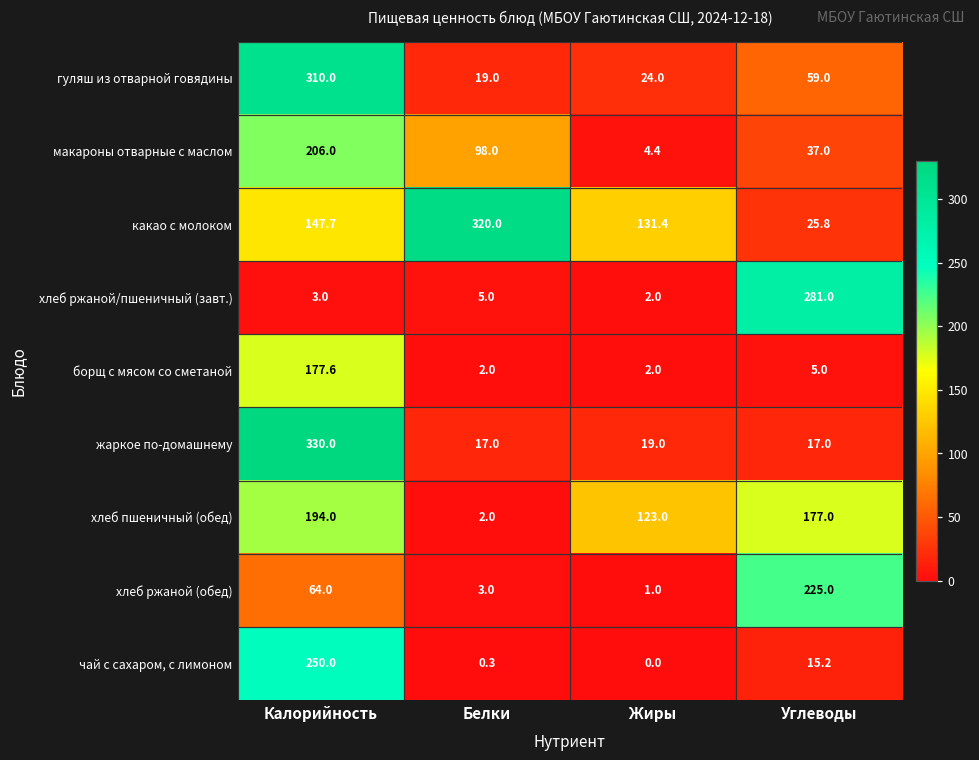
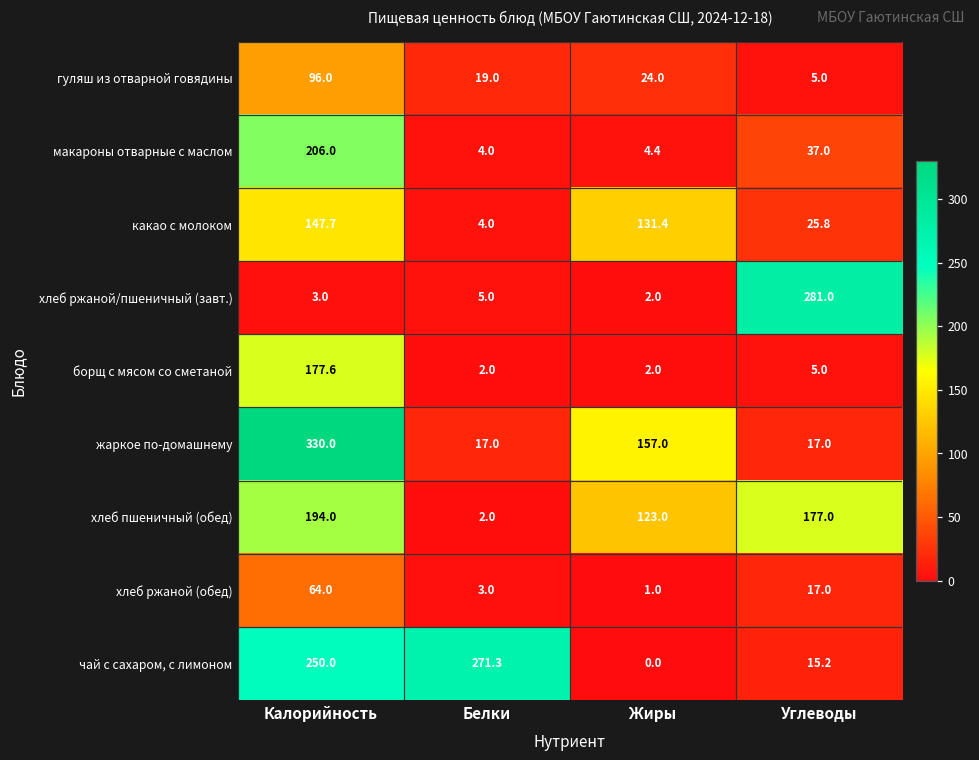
гуляш из отварной говядины, Калорийность: 310.0 -> 96.0
гуляш из отварной говядины, Углеводы: 59.0 -> 5.0
макароны отварные с маслом, Белки: 98.0 -> 4.0
какао с молоком, Белки: 320.0 -> 4.0
жаркое по-домашнему, Жиры: 19.0 -> 157.0
хлеб ржаной (обед), Углеводы: 225.0 -> 17.0
чай с сахаром, с лимоном, Белки: 0.3 -> 271.3
